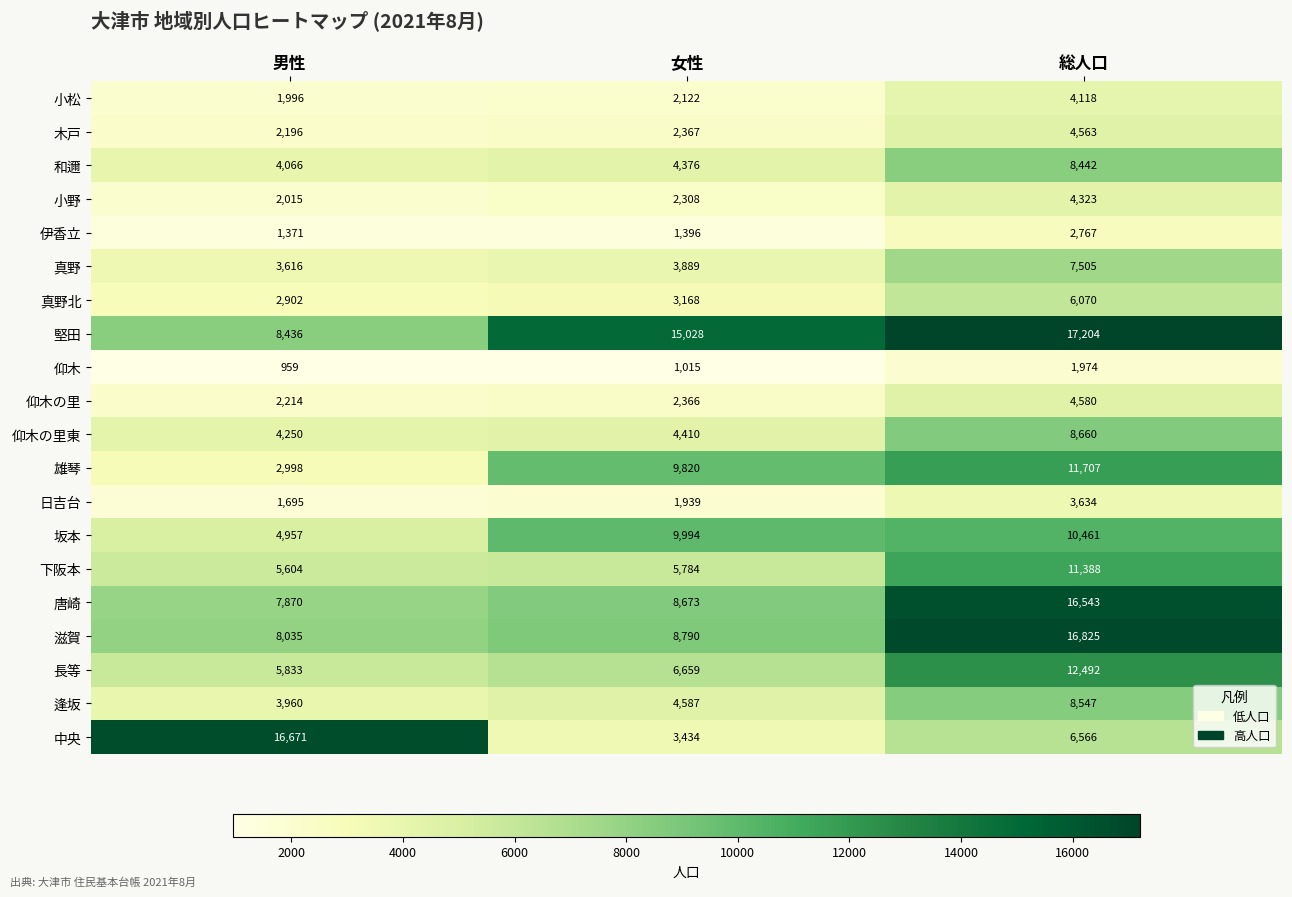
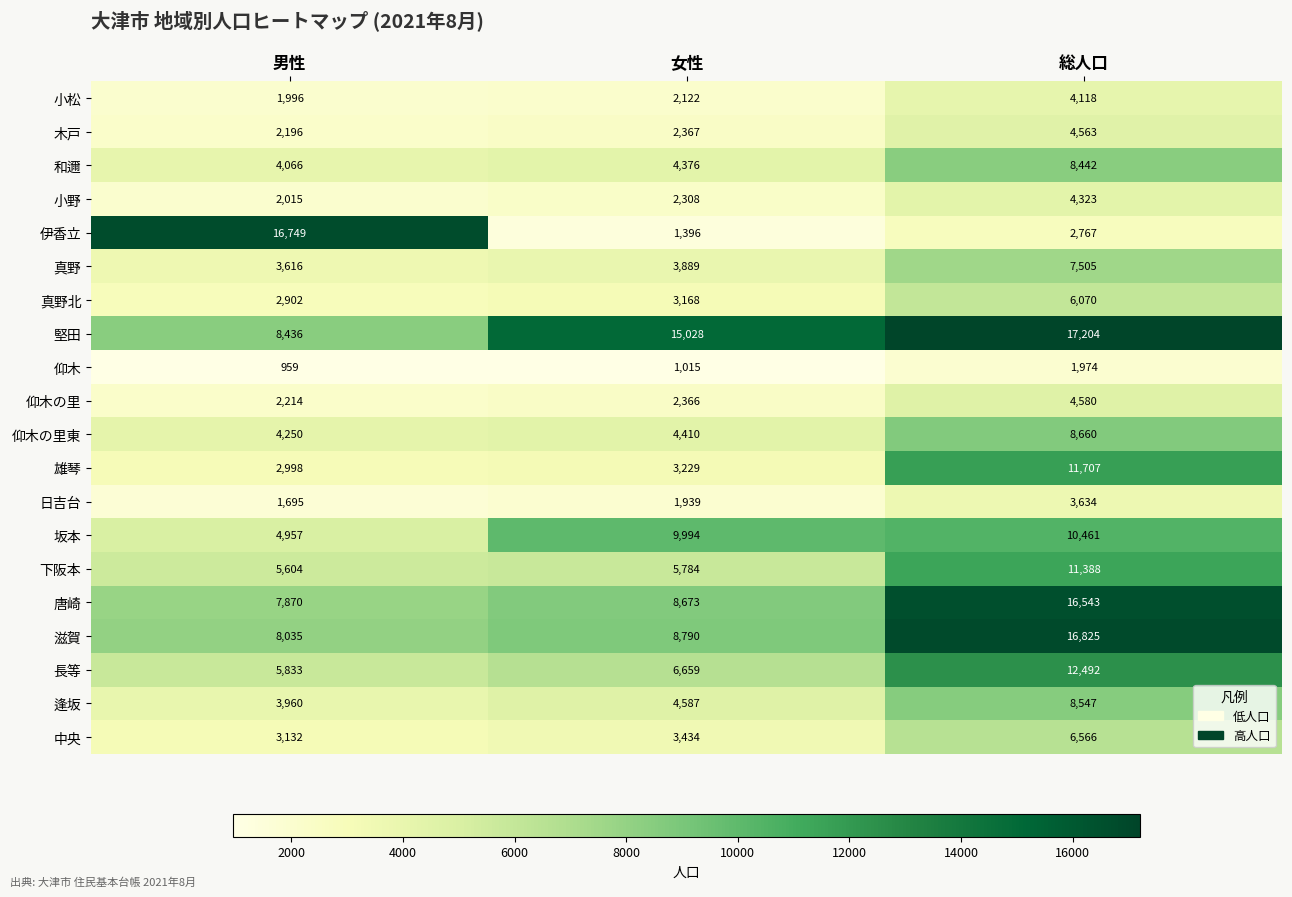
伊香立, 男性: 1,371 -> 16,749
雄琴, 女性: 9,820 -> 3,229
中央, 男性: 16,671 -> 3,132
